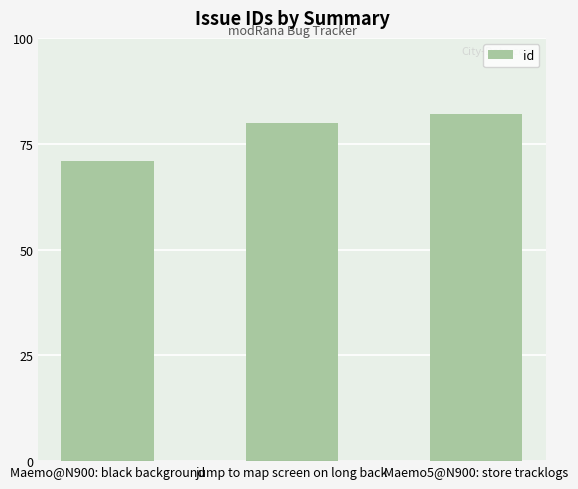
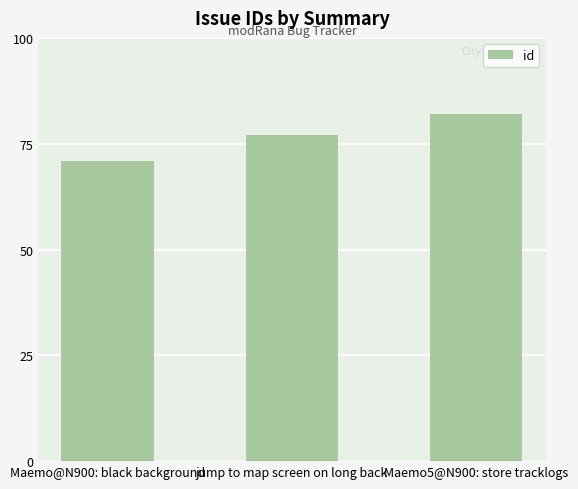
jump to map screen on long back: 80 -> 77
